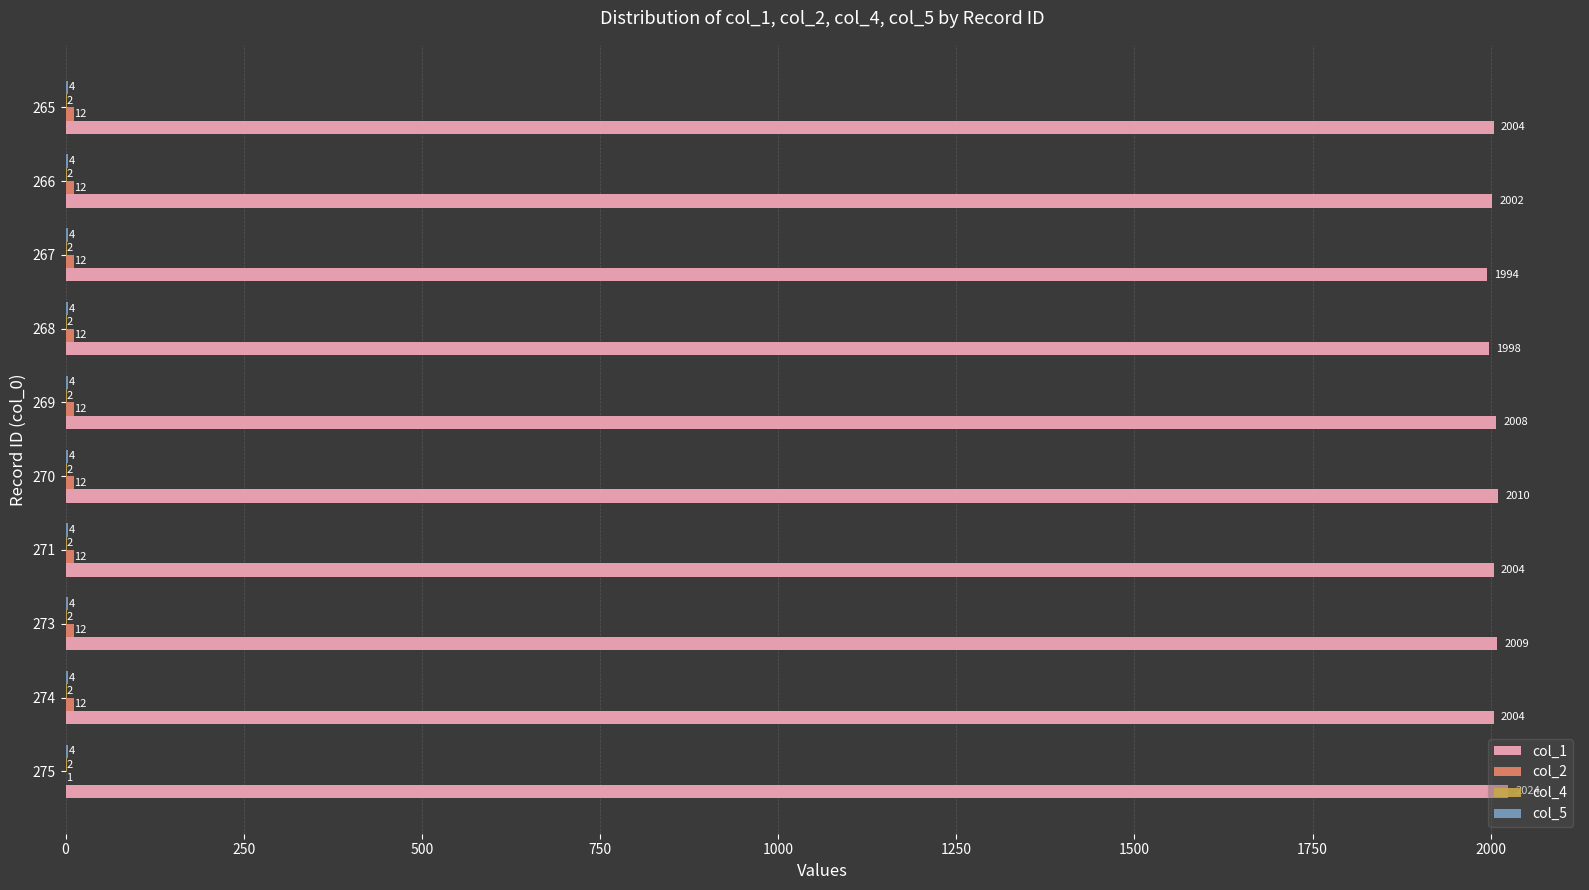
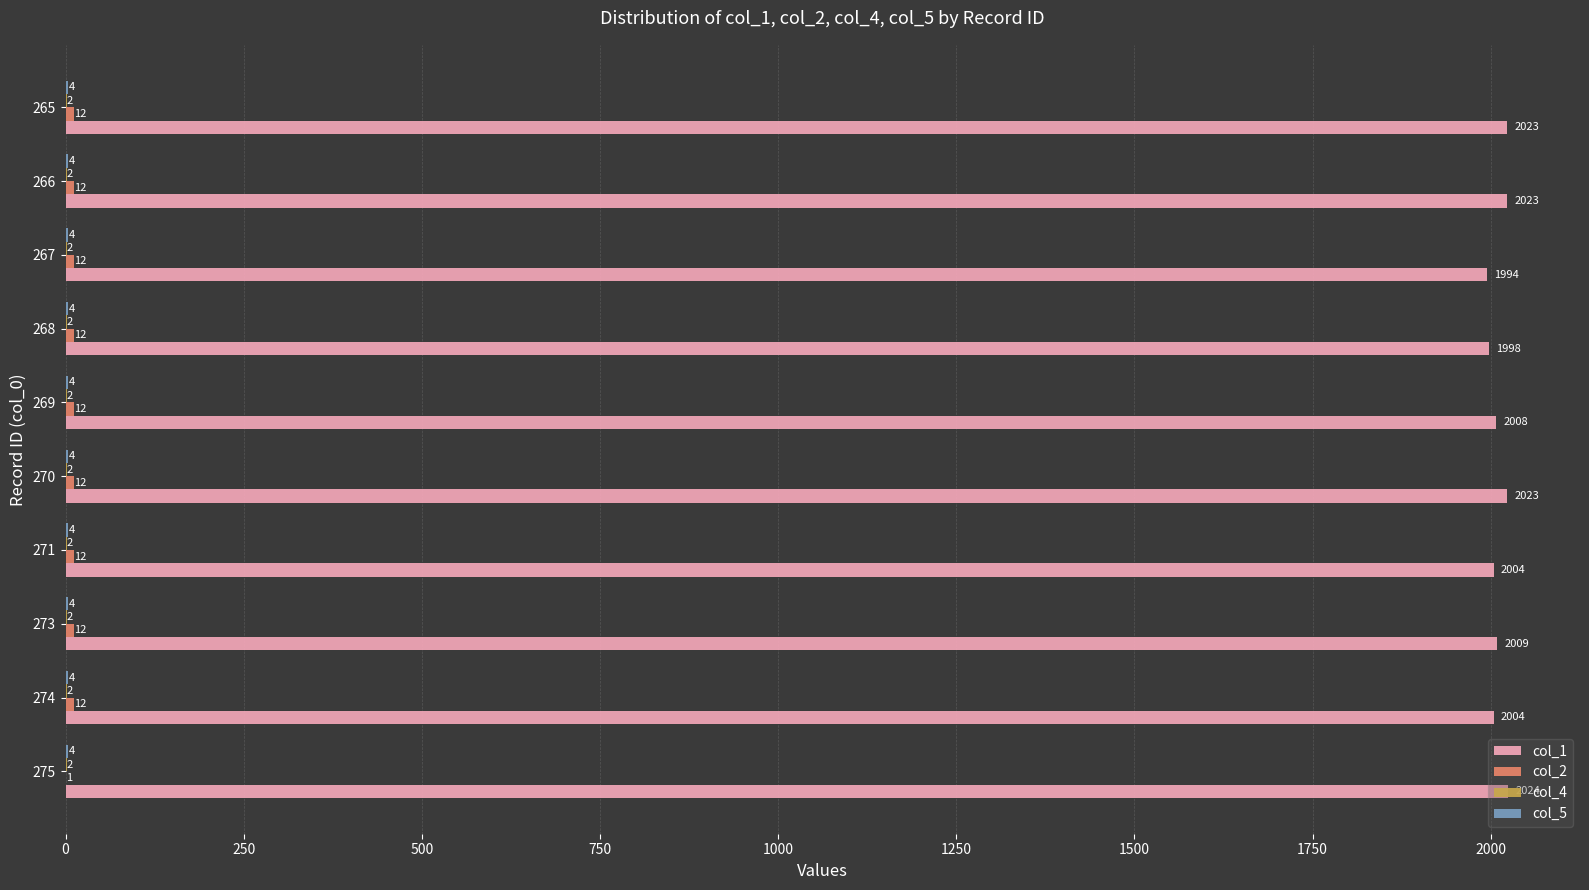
col_1, 265: 2004 -> 2023
col_1, 266: 2002 -> 2023
col_1, 270: 2010 -> 2023
